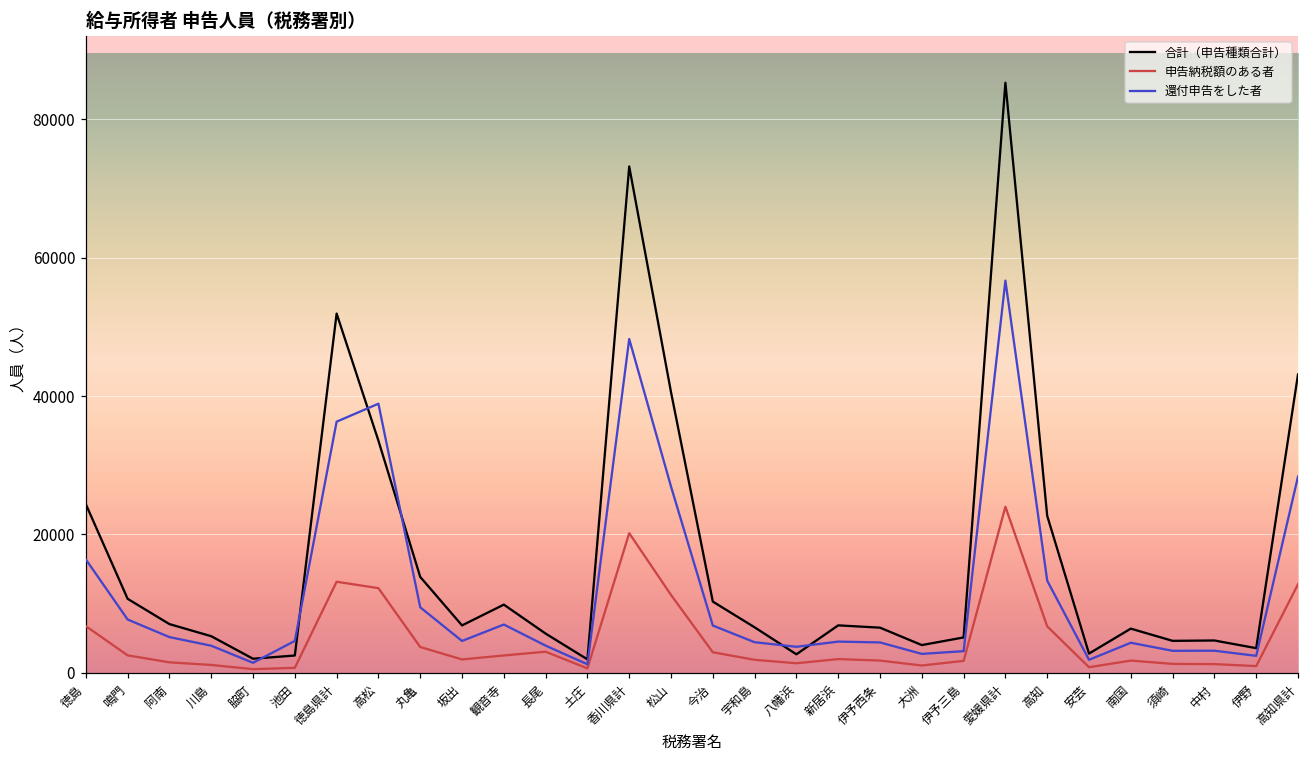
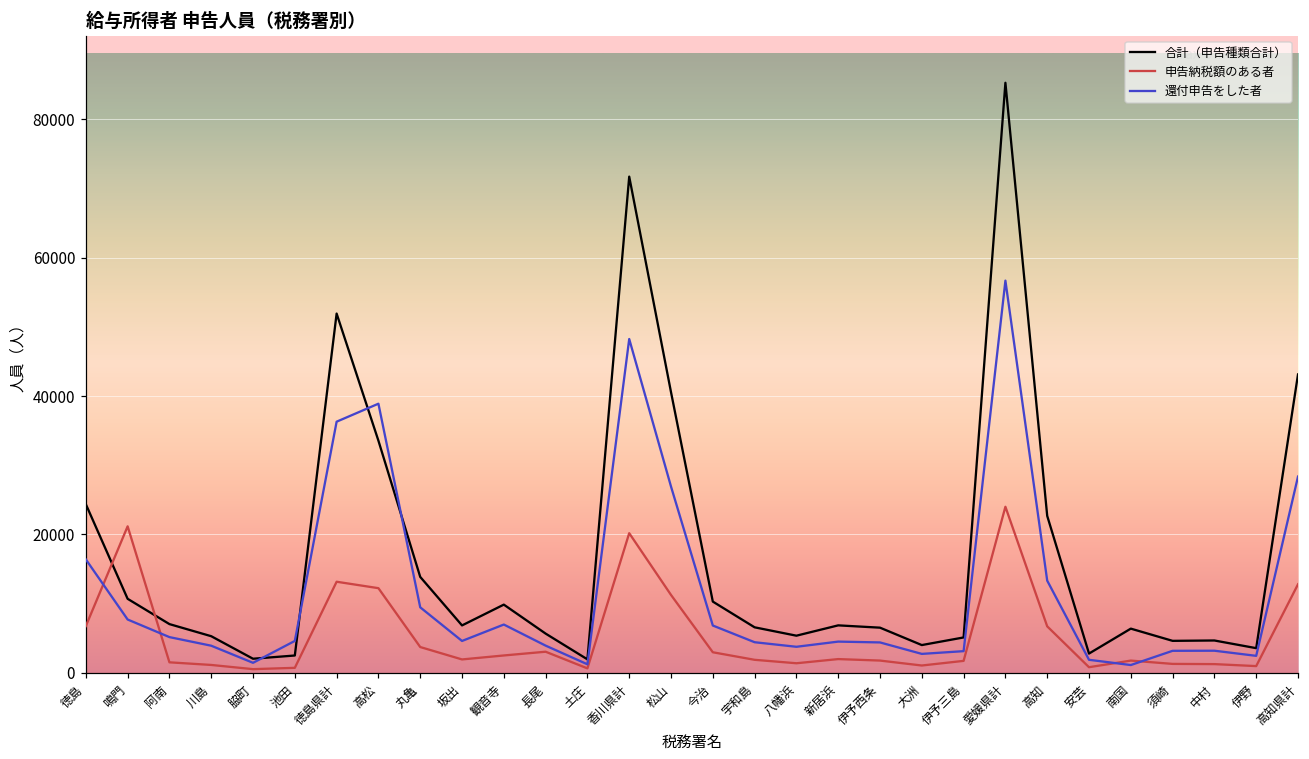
申告納税額のある者, 鳴門: 3000 -> 21000
合計（申告種類合計）, 香川県計: 73000 -> 72000
合計（申告種類合計）, 八幡浜: 3000 -> 5000
還付申告をした者, 南国: 4000 -> 1000
